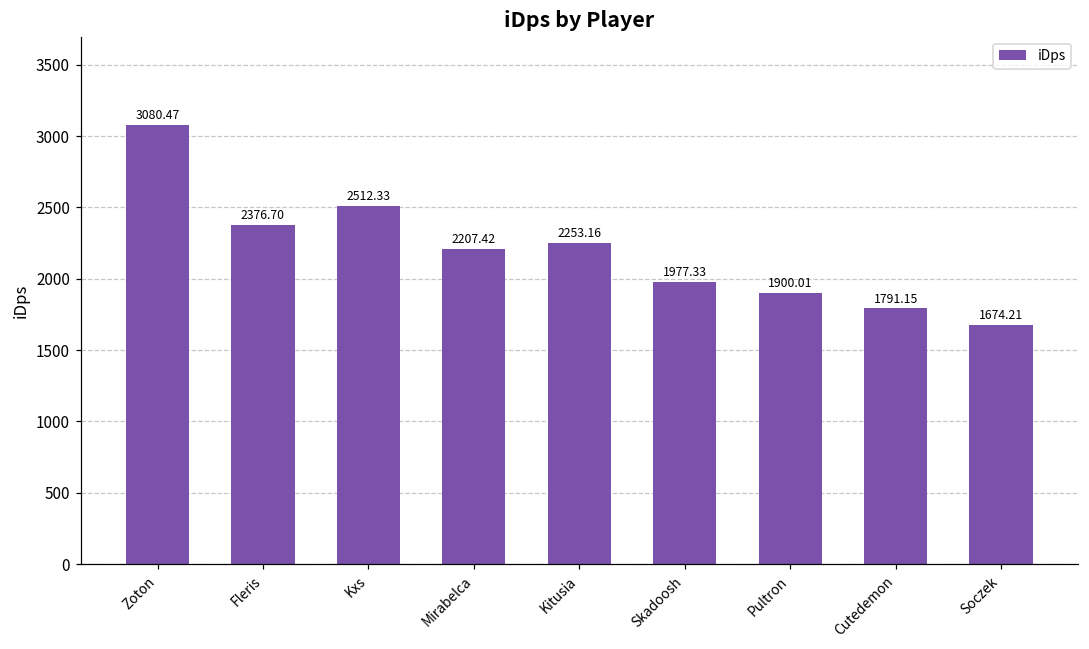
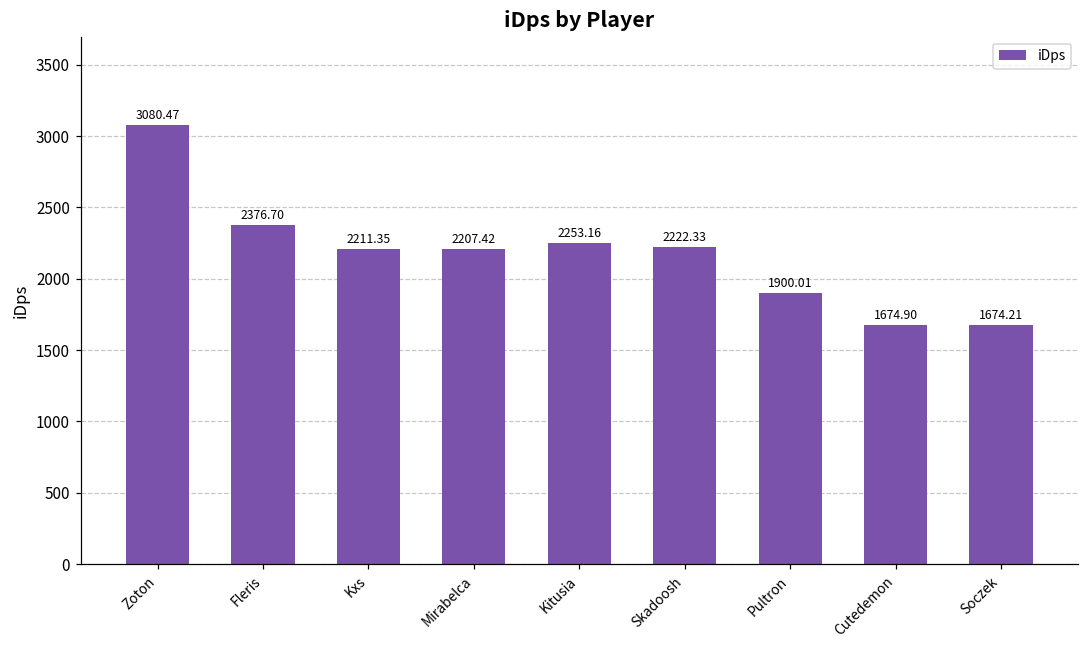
Kxs: 2512.33 -> 2211.35
Skadoosh: 1977.33 -> 2222.33
Cutedemon: 1791.15 -> 1674.90
